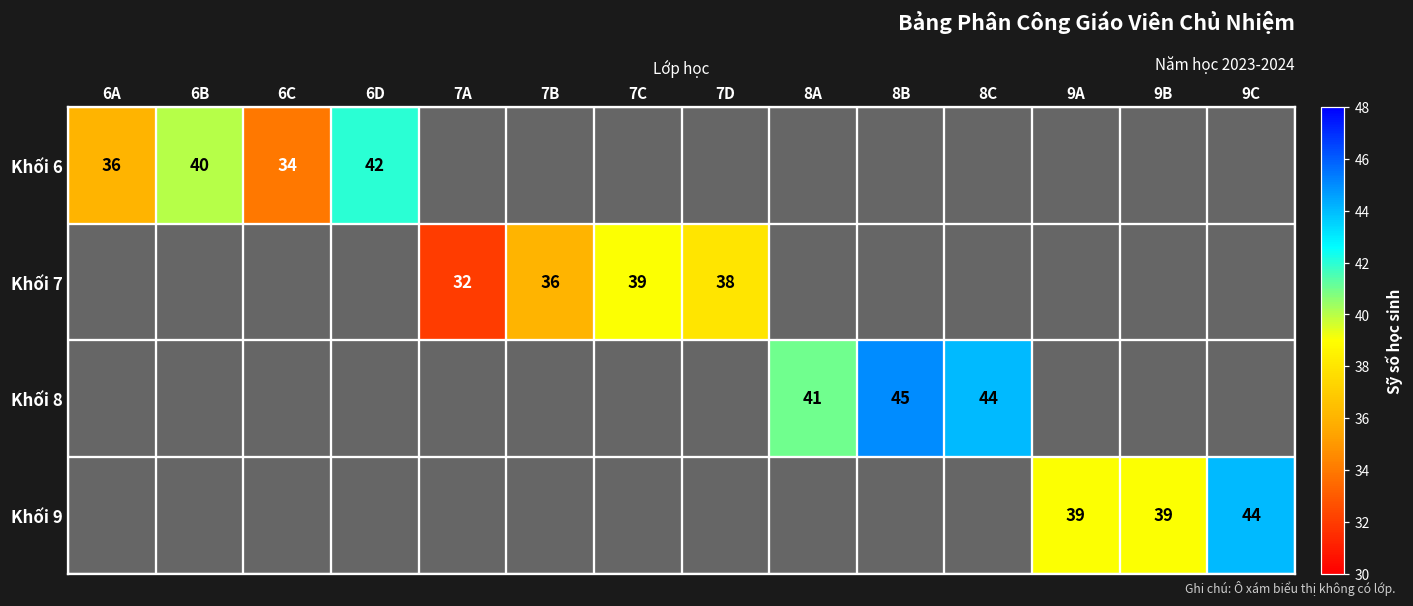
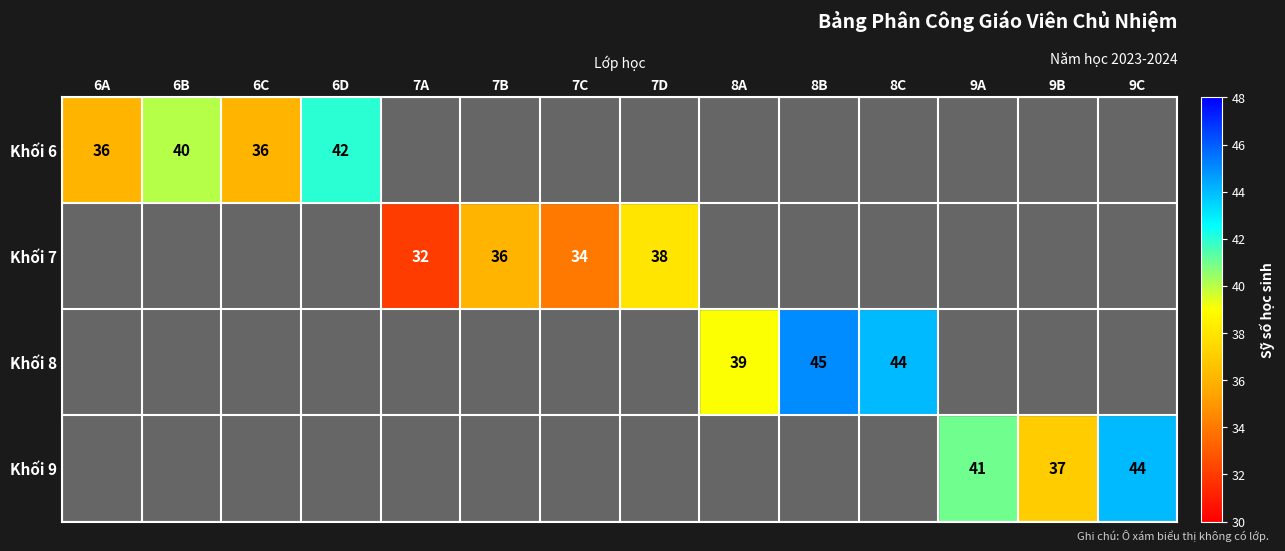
Khối 6, 6C: 34 -> 36
Khối 7, 7C: 39 -> 34
Khối 8, 8A: 41 -> 39
Khối 9, 9A: 39 -> 41
Khối 9, 9B: 39 -> 37
